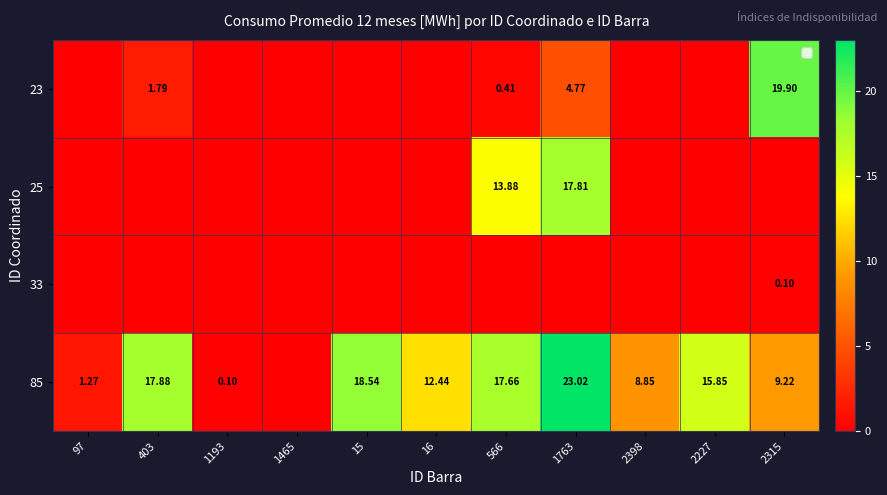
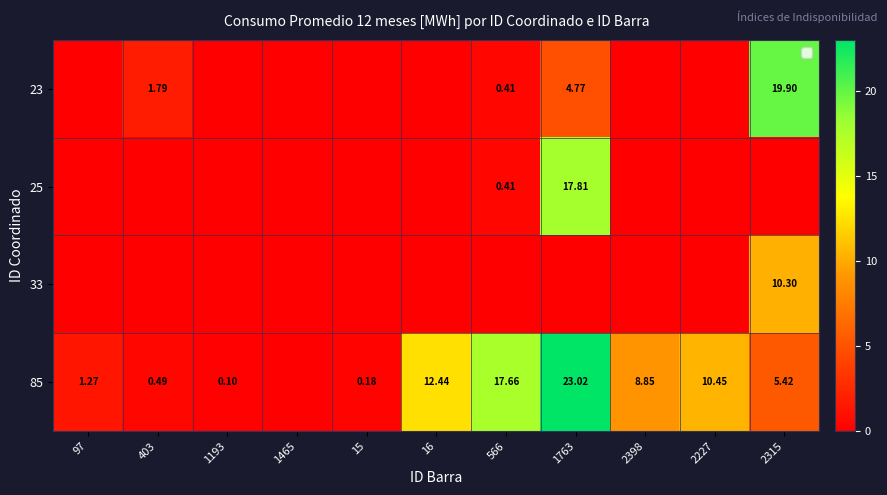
25, 566: 13.88 -> 0.41
33, 2315: 0.10 -> 10.30
85, 403: 17.88 -> 0.49
85, 15: 18.54 -> 0.18
85, 2227: 15.85 -> 10.45
85, 2315: 9.22 -> 5.42
